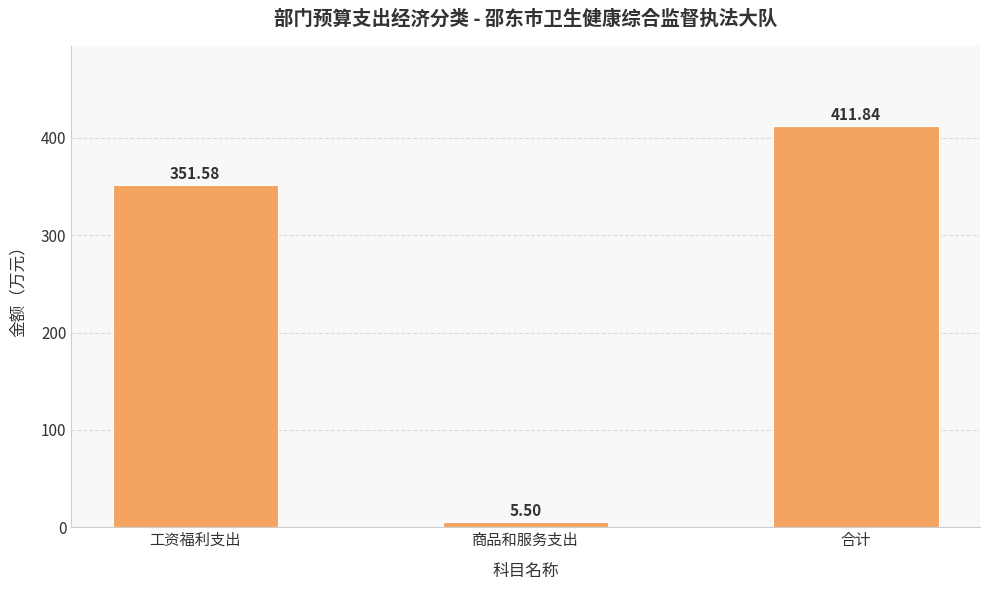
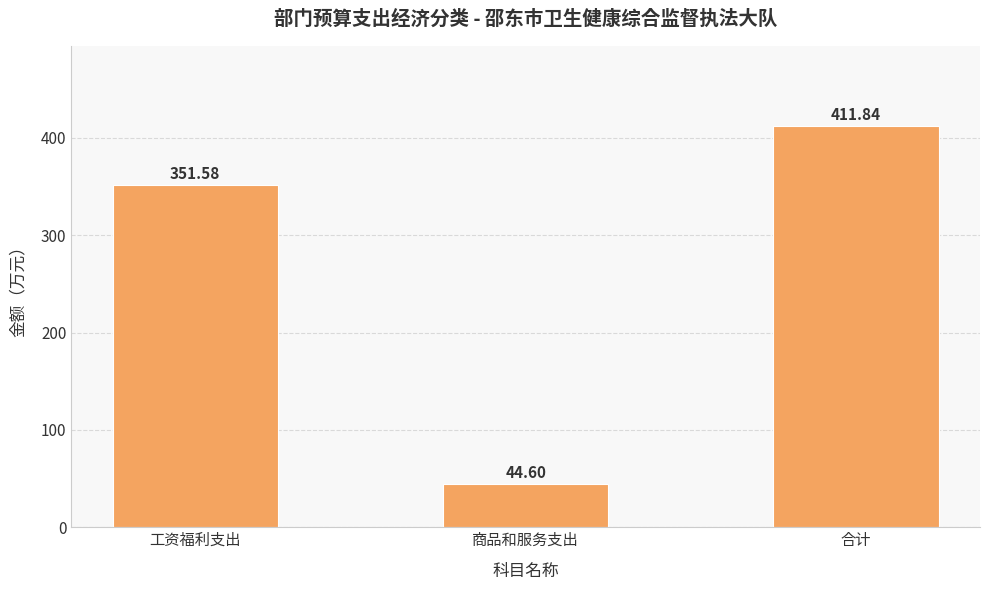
商品和服务支出: 5.50 -> 44.60
